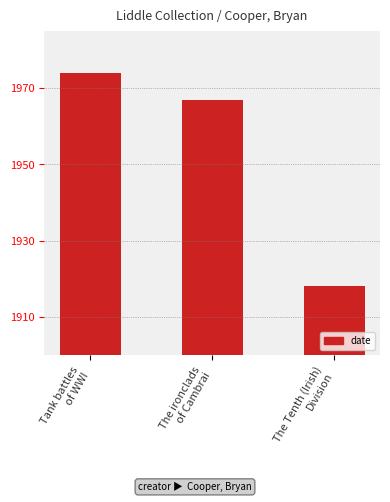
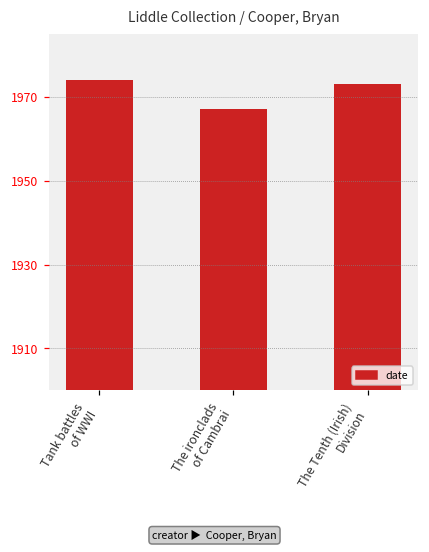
The Tenth (Irish) Division: 1918 -> 1973
